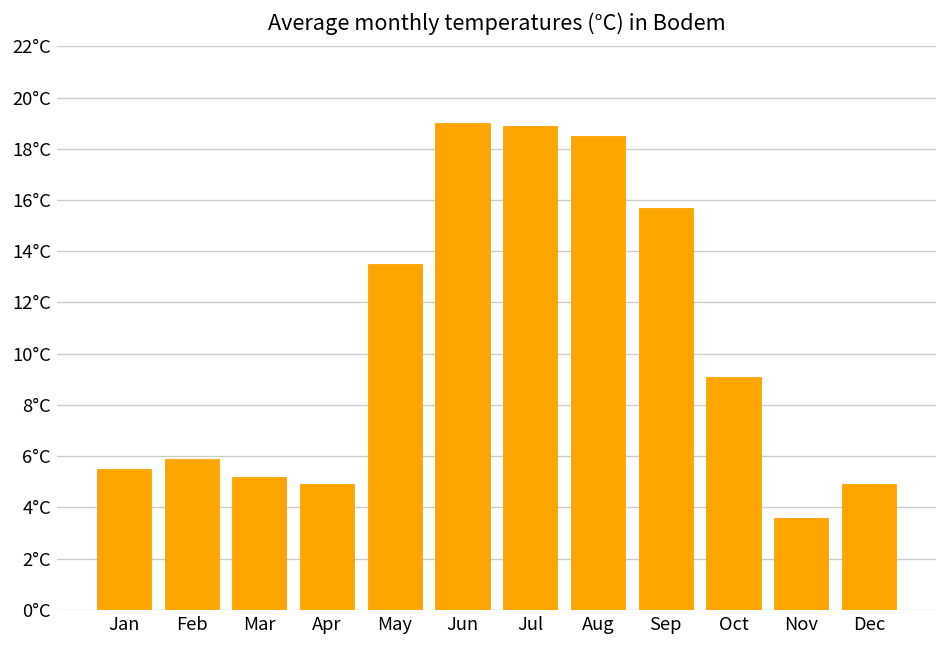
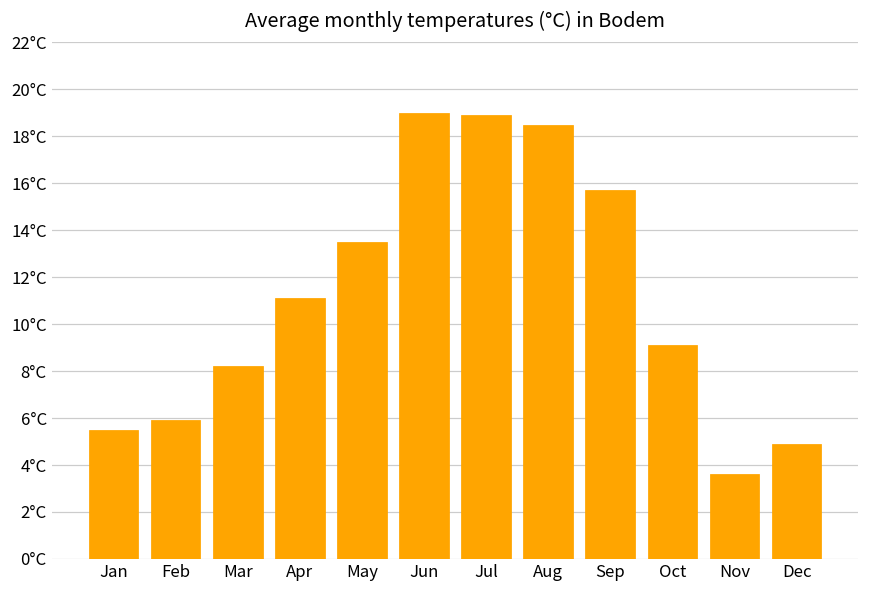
Mar: 5.2°C -> 8.2°C
Apr: 4.9°C -> 11.1°C
